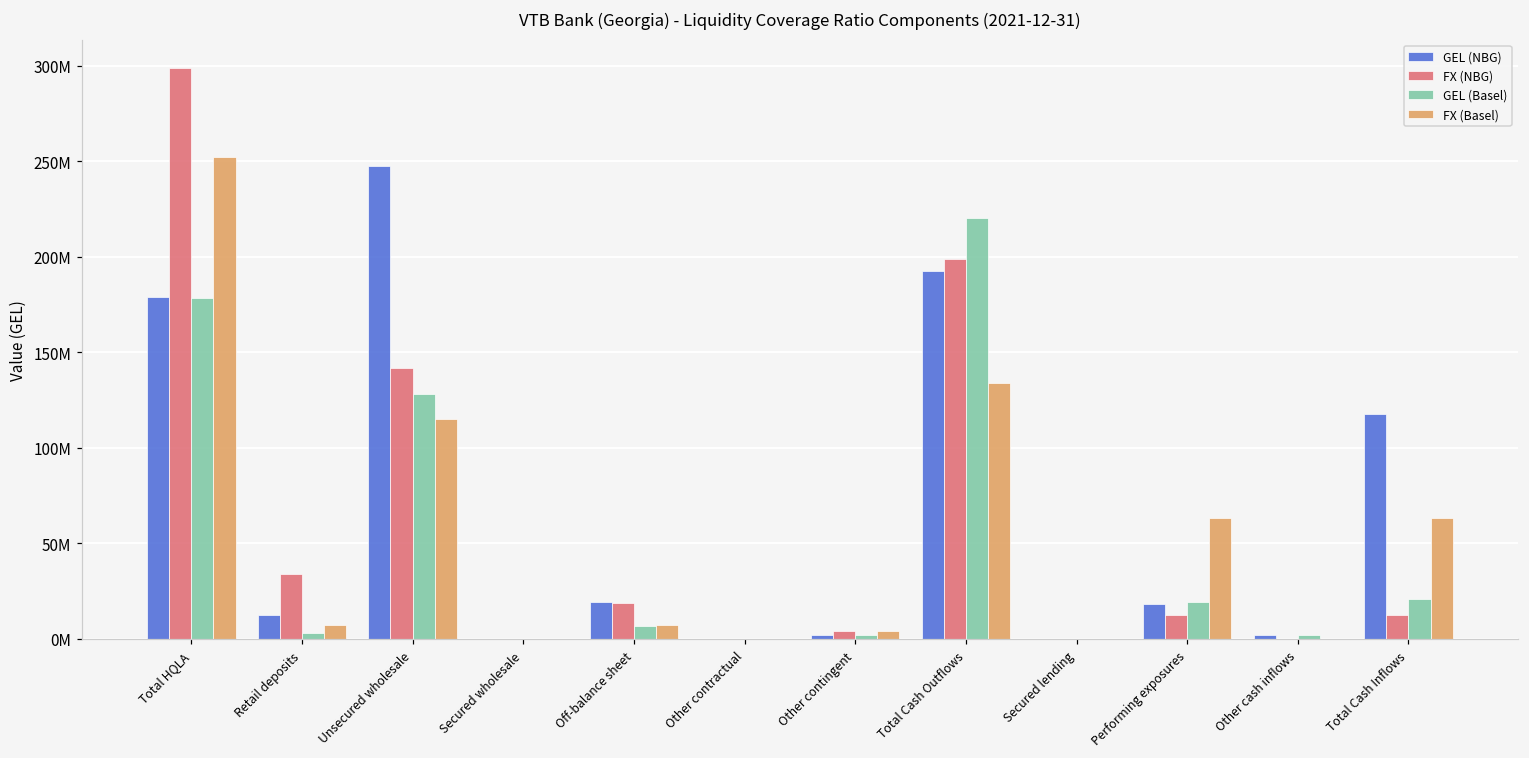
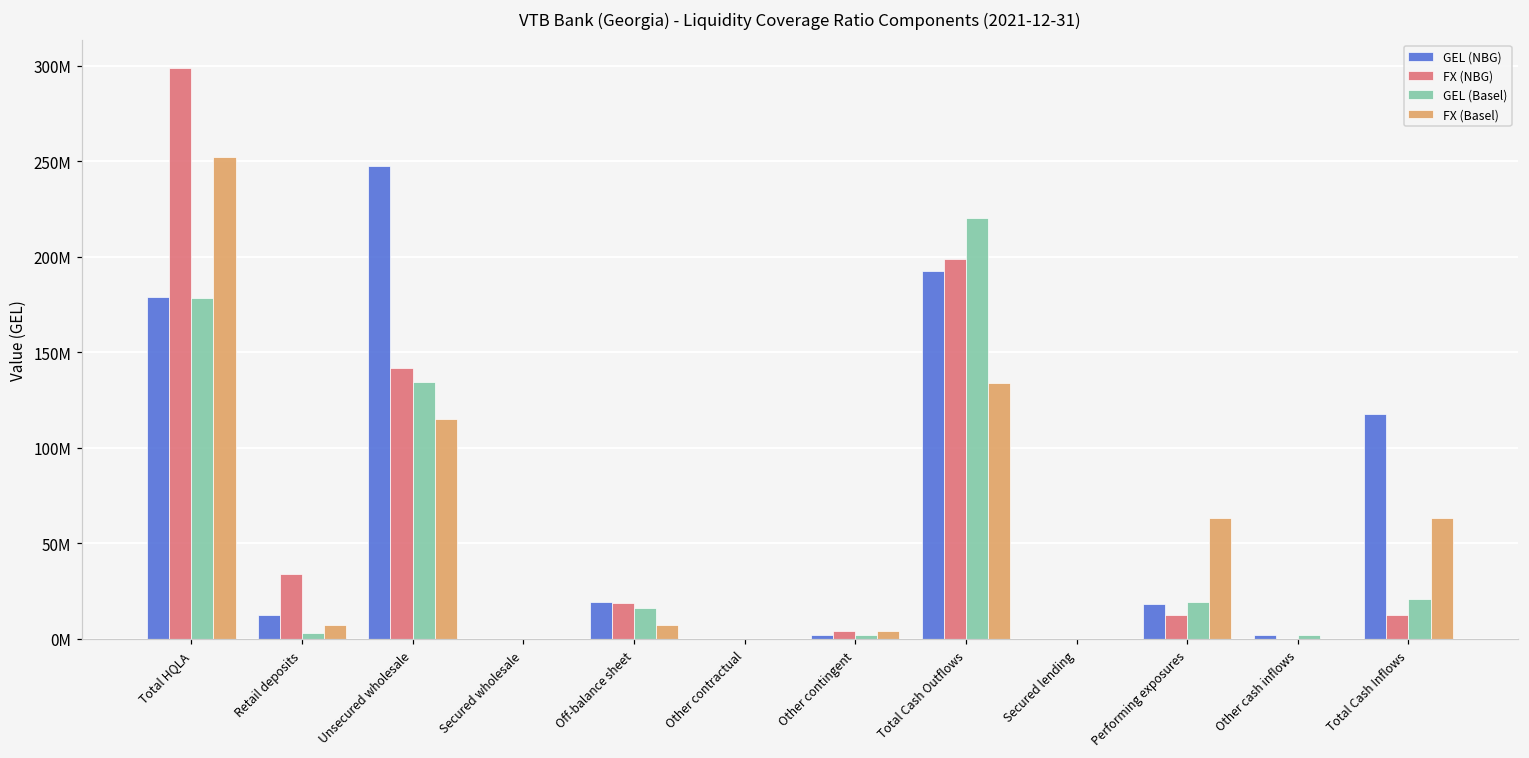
GEL (Basel), Unsecured wholesale: 128000000 -> 134000000
GEL (Basel), Off-balance sheet: 7000000 -> 16000000
